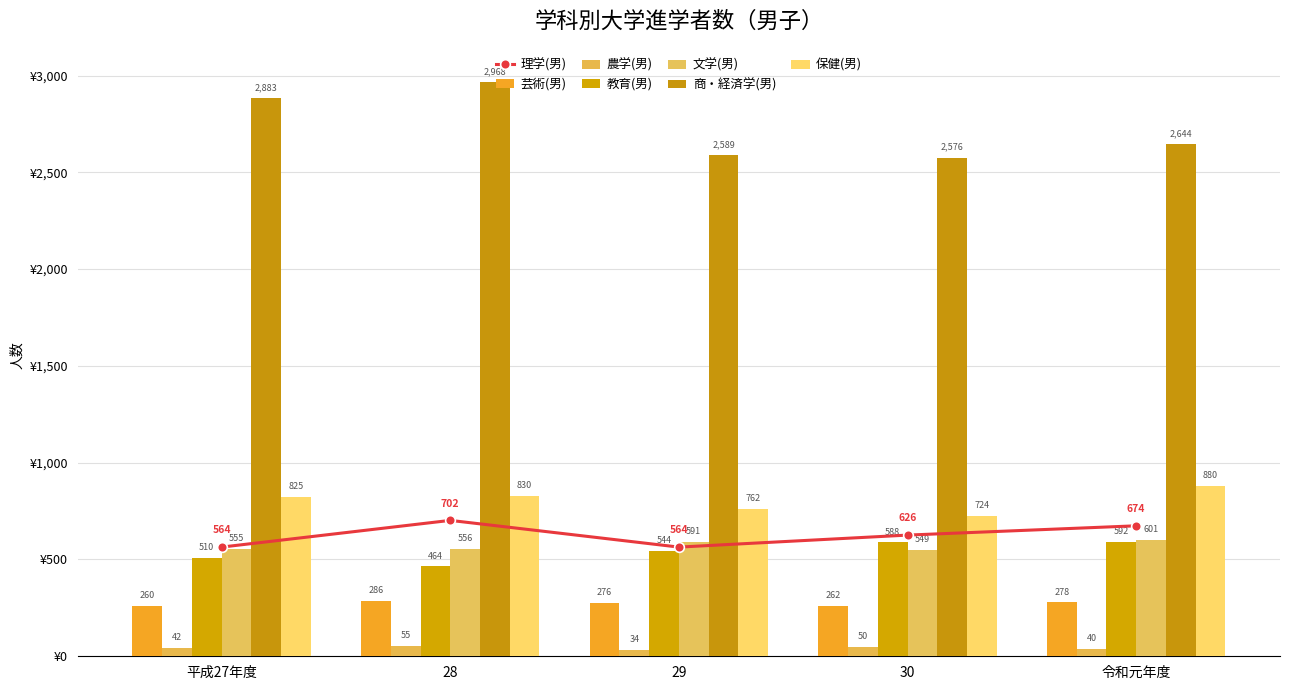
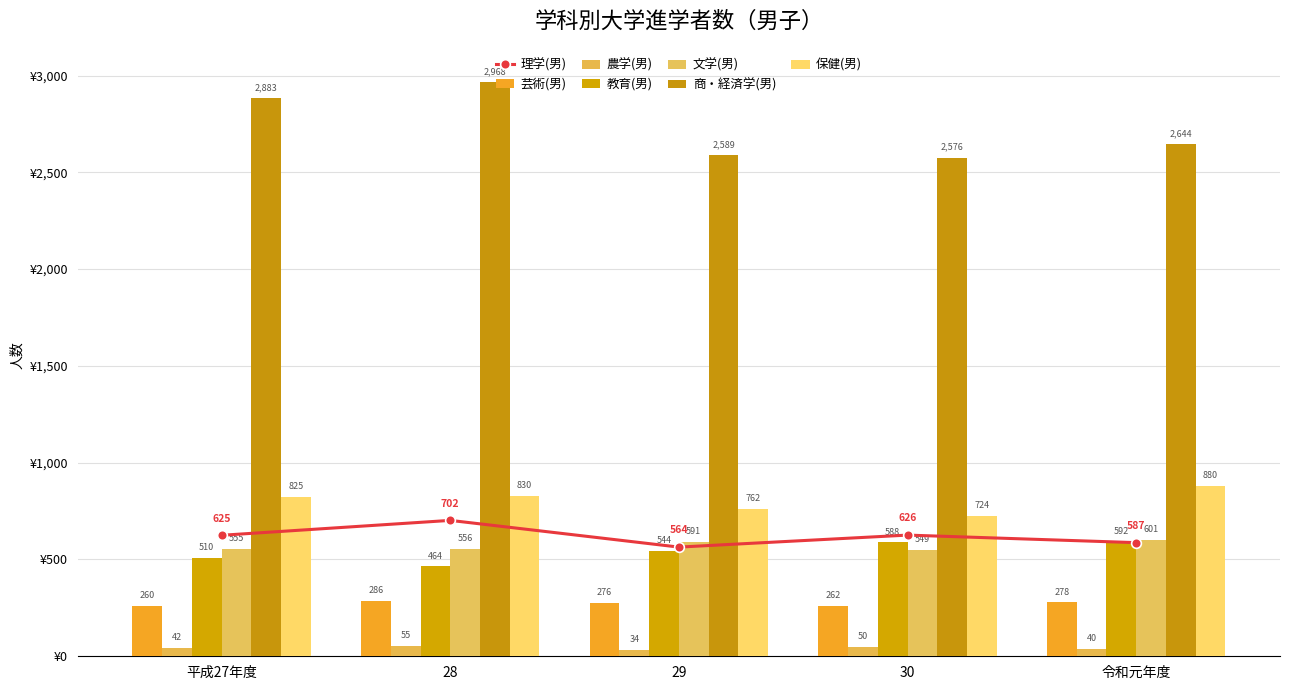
理学(男), 平成27年度: 564 -> 625
理学(男), 令和元年度: 674 -> 587
